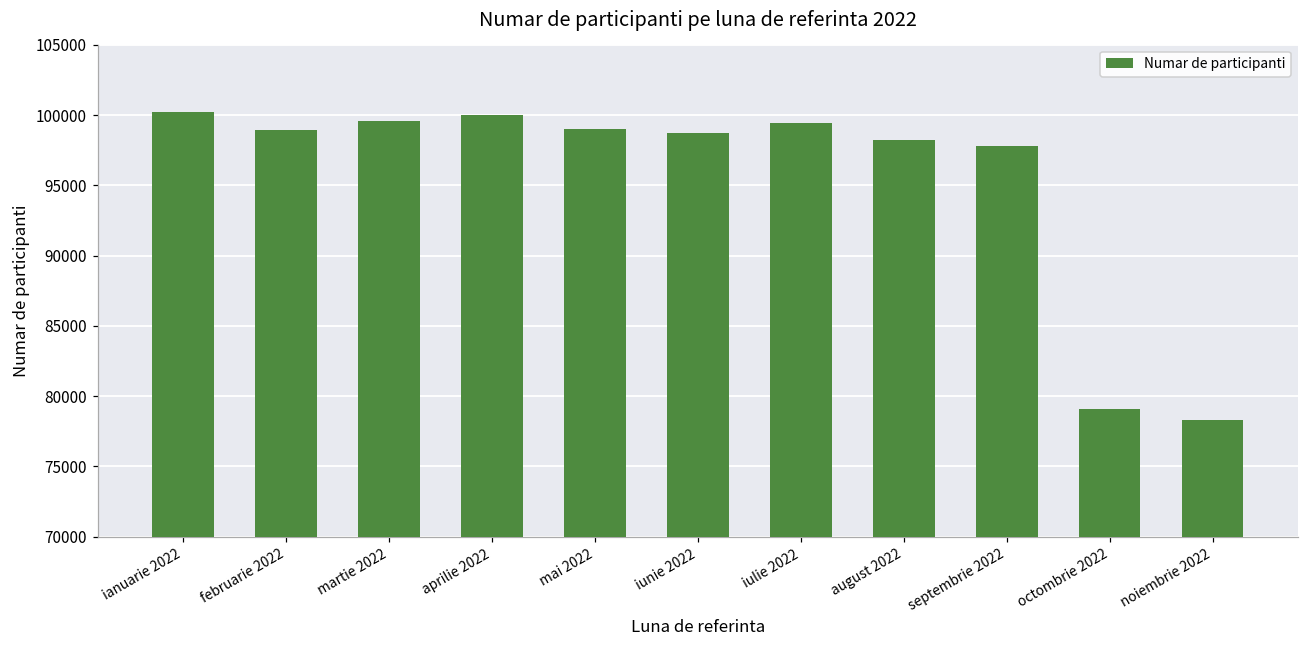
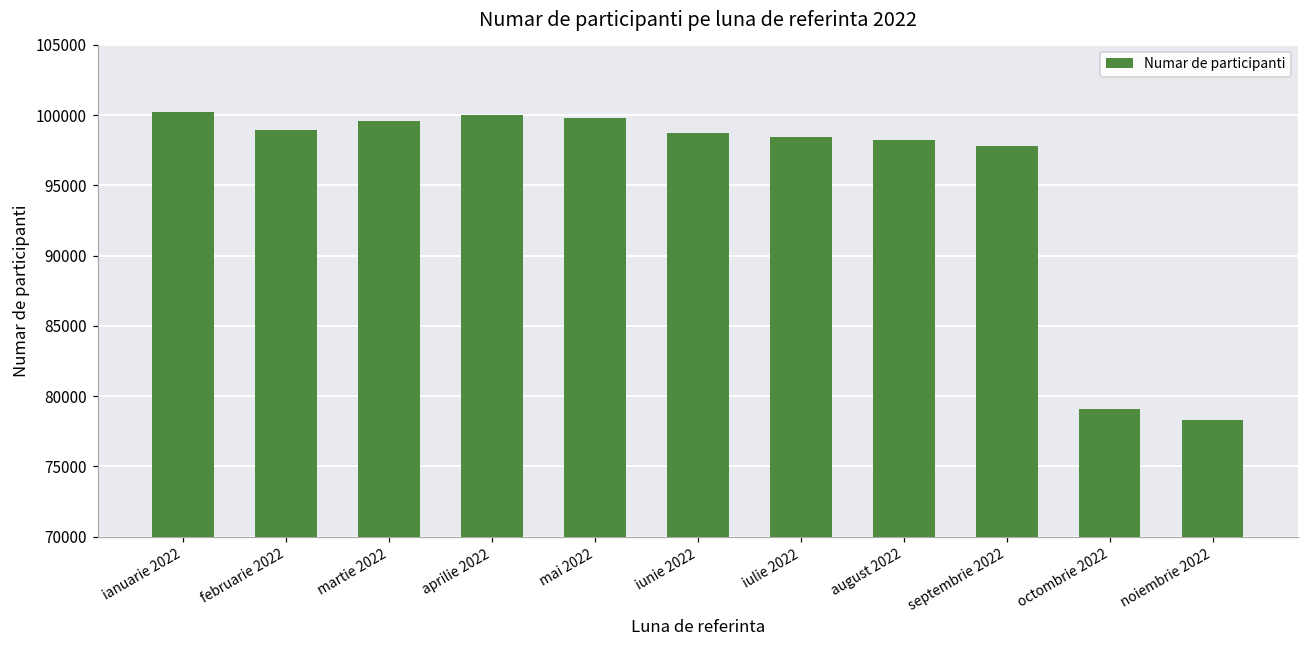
mai 2022: 99000 -> 99800
iulie 2022: 99400 -> 98500
